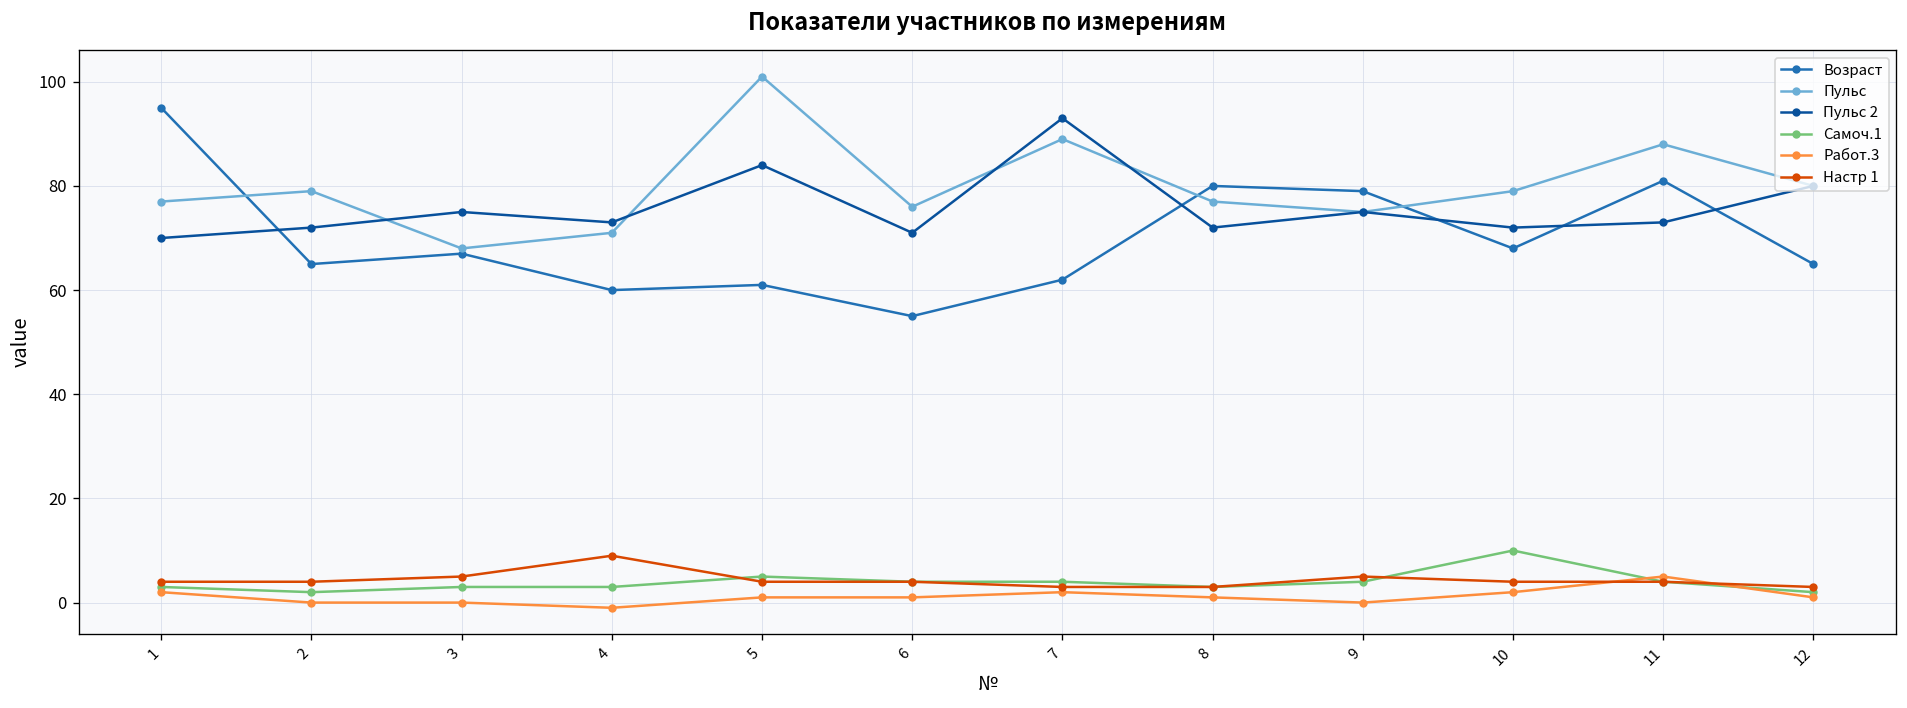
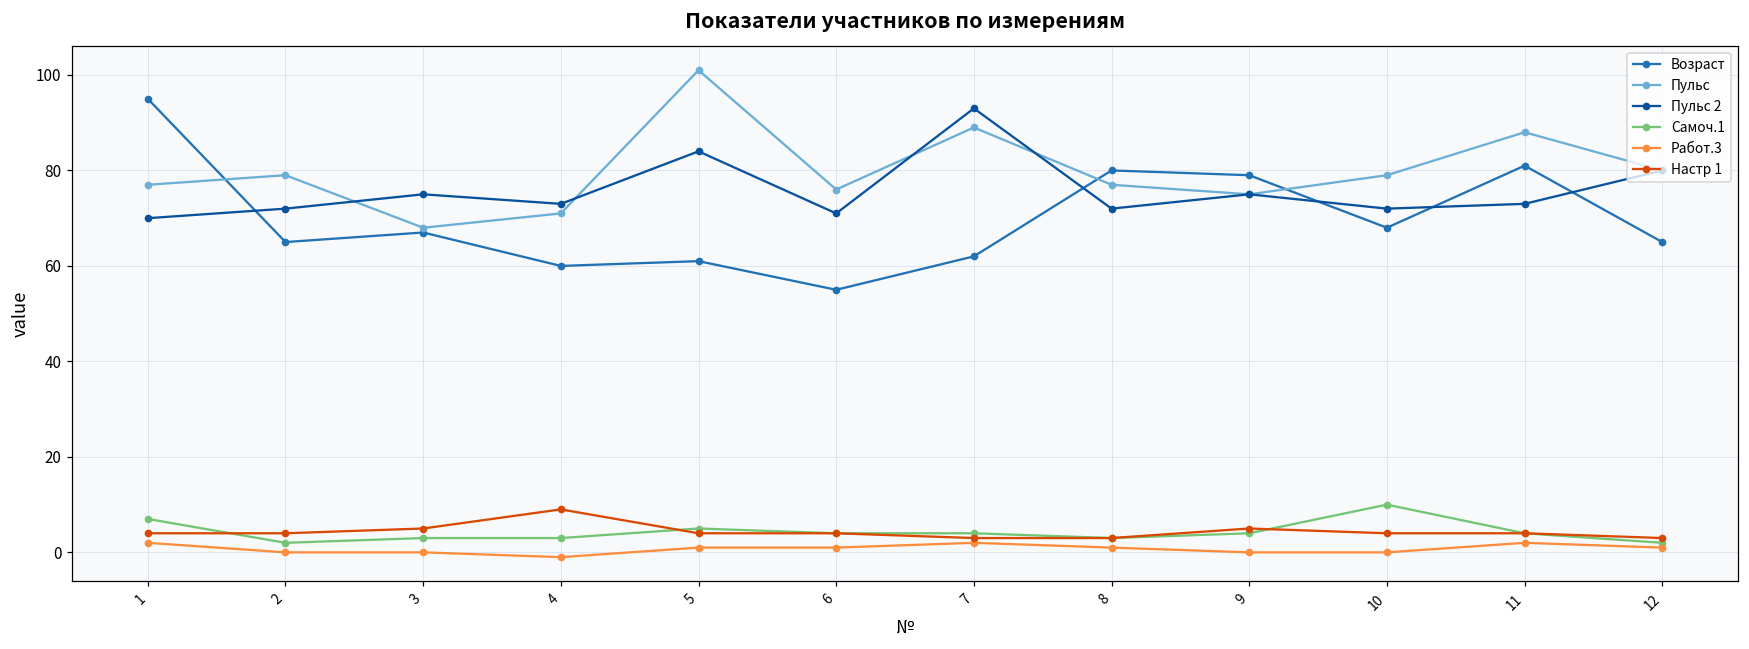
Самоч.1, 1: 3 -> 7
Работ.3, 10: 2 -> 0
Работ.3, 11: 5 -> 2
